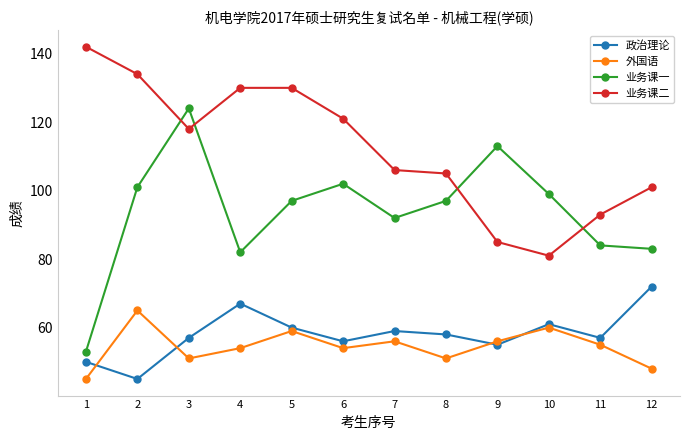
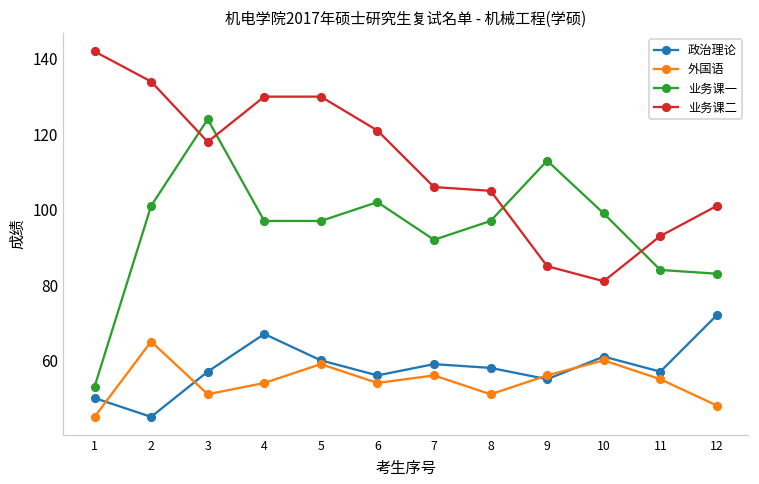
业务课一, 4: 82 -> 97
